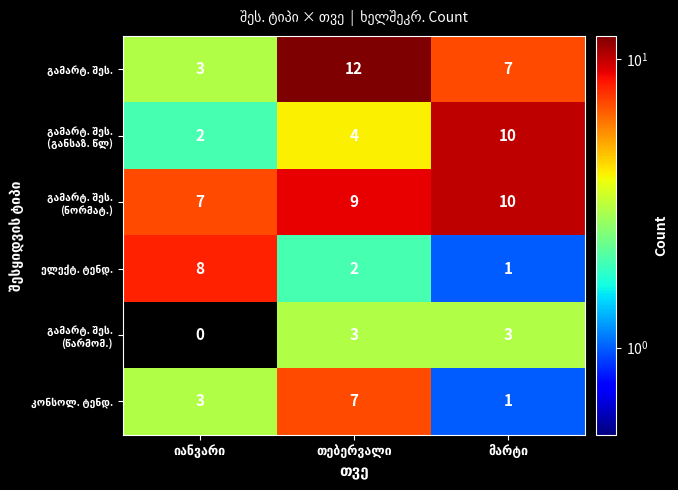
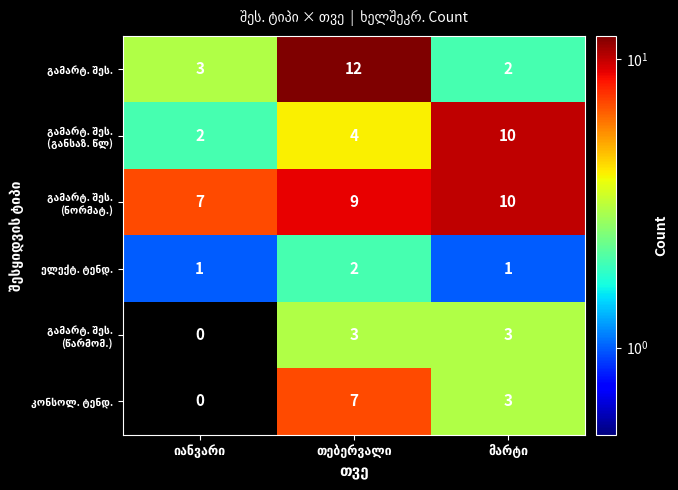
გამარტ. შეს., მარტი: 7 -> 2
ელექტ. ტენდ., იანვარი: 8 -> 1
კონსოლ. ტენდ., იანვარი: 3 -> 0
კონსოლ. ტენდ., მარტი: 1 -> 3
